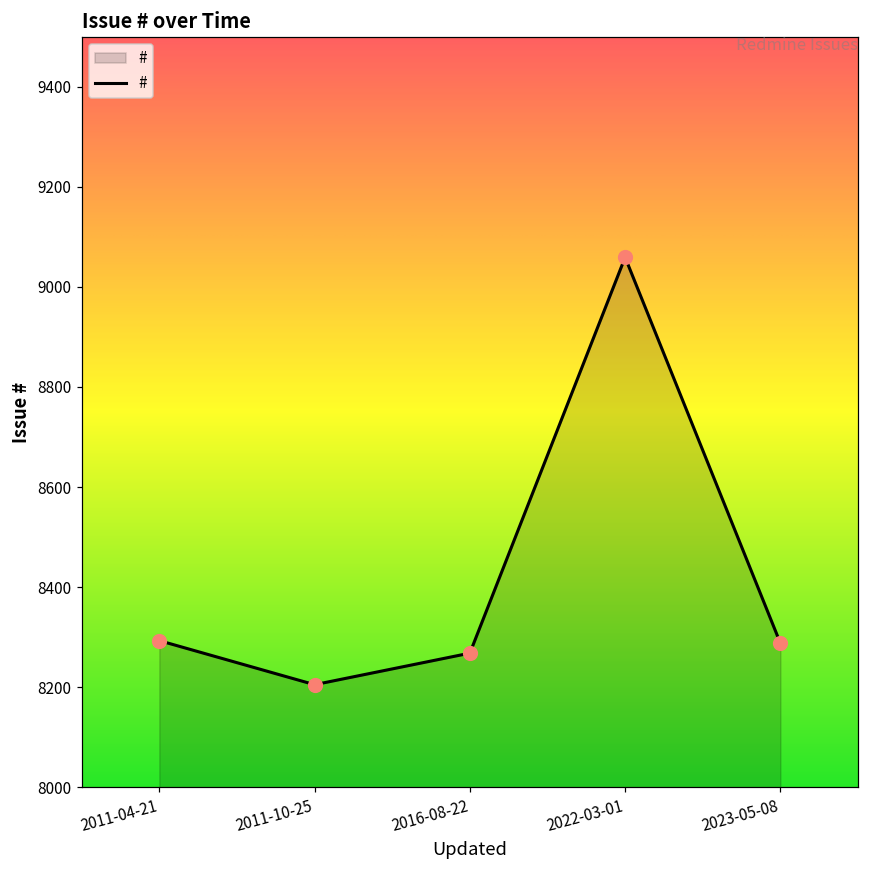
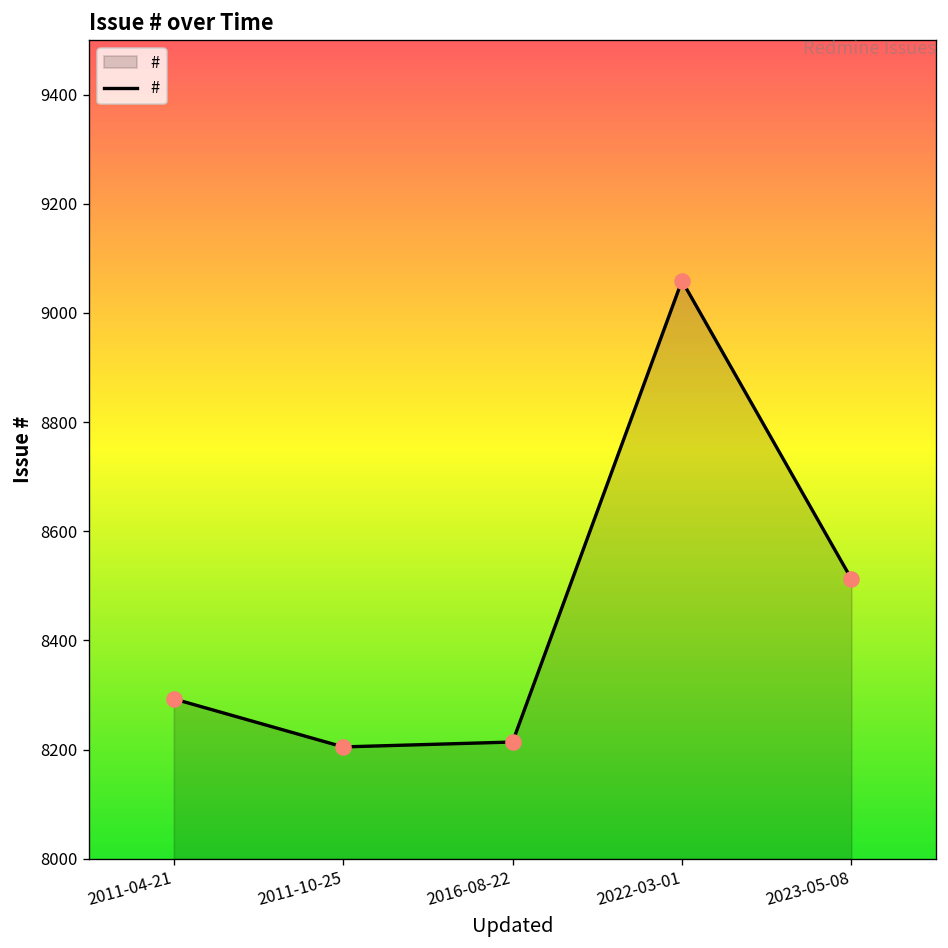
2016-08-22: 8270 -> 8210
2023-05-08: 8290 -> 8510
